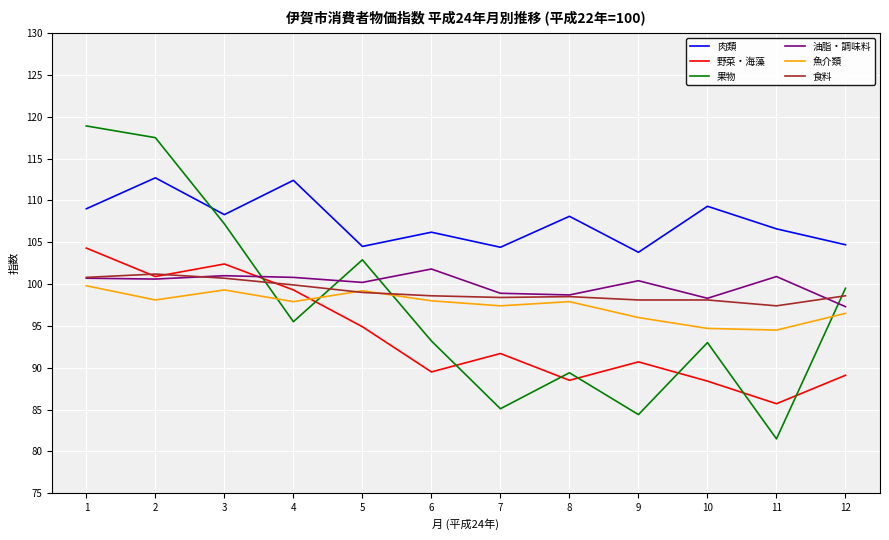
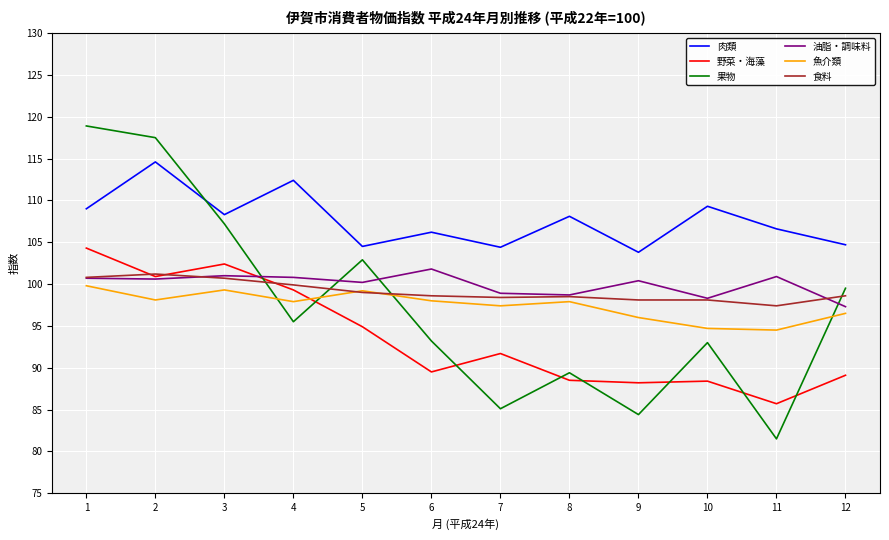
肉類, 2: 113 -> 115
野菜・海藻, 9: 91 -> 88
